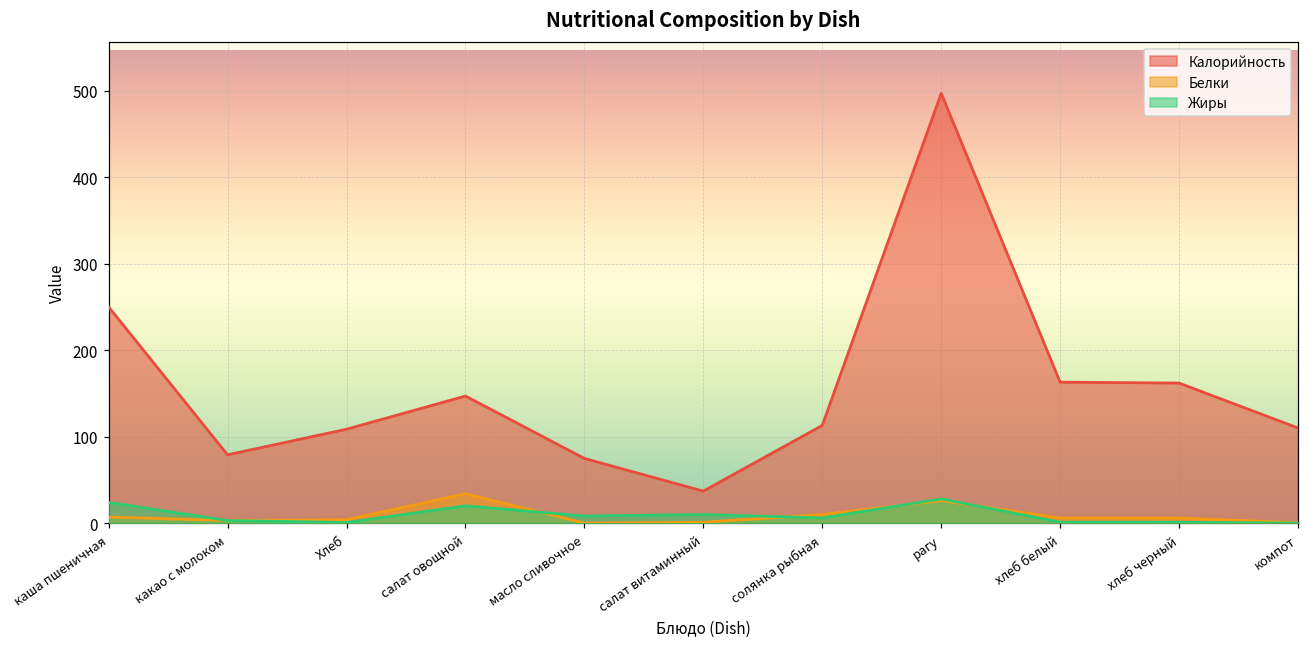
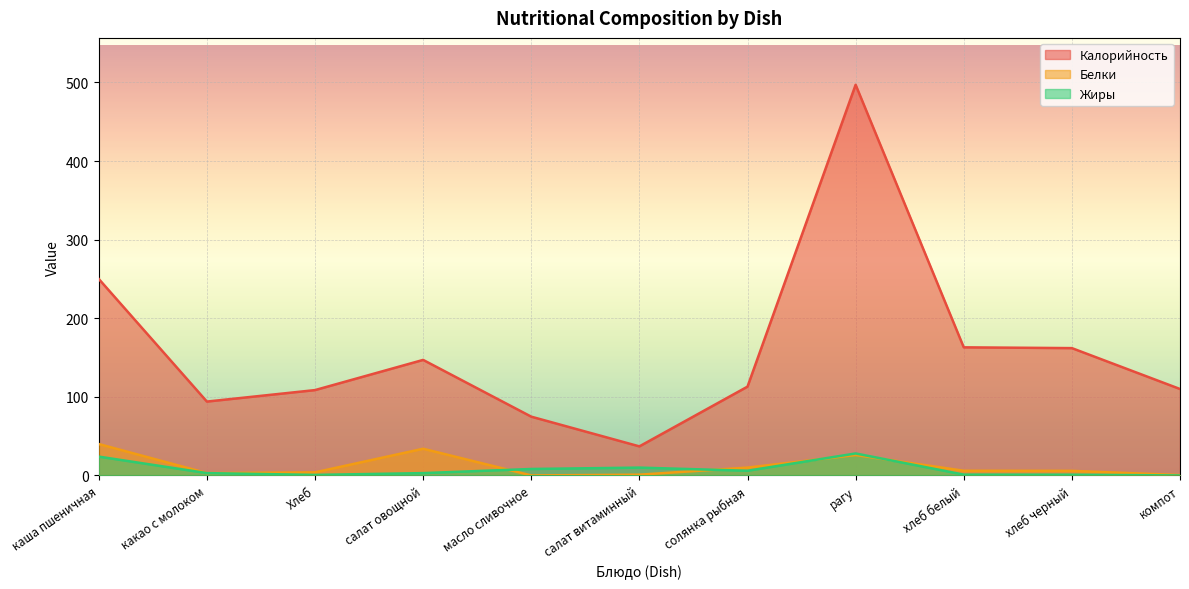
Белки, каша пшеничная: 10 -> 40
Калорийность, какао с молоком: 80 -> 90
Жиры, салат овощной: 20 -> 0
